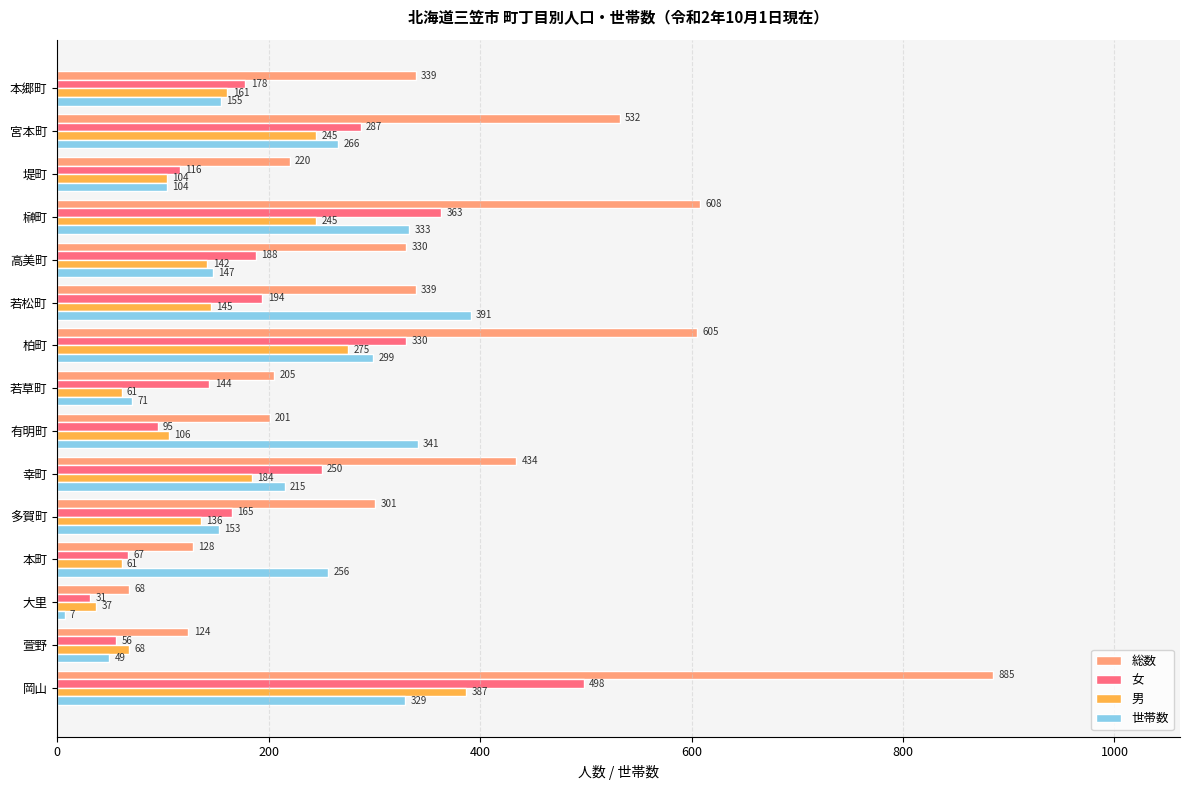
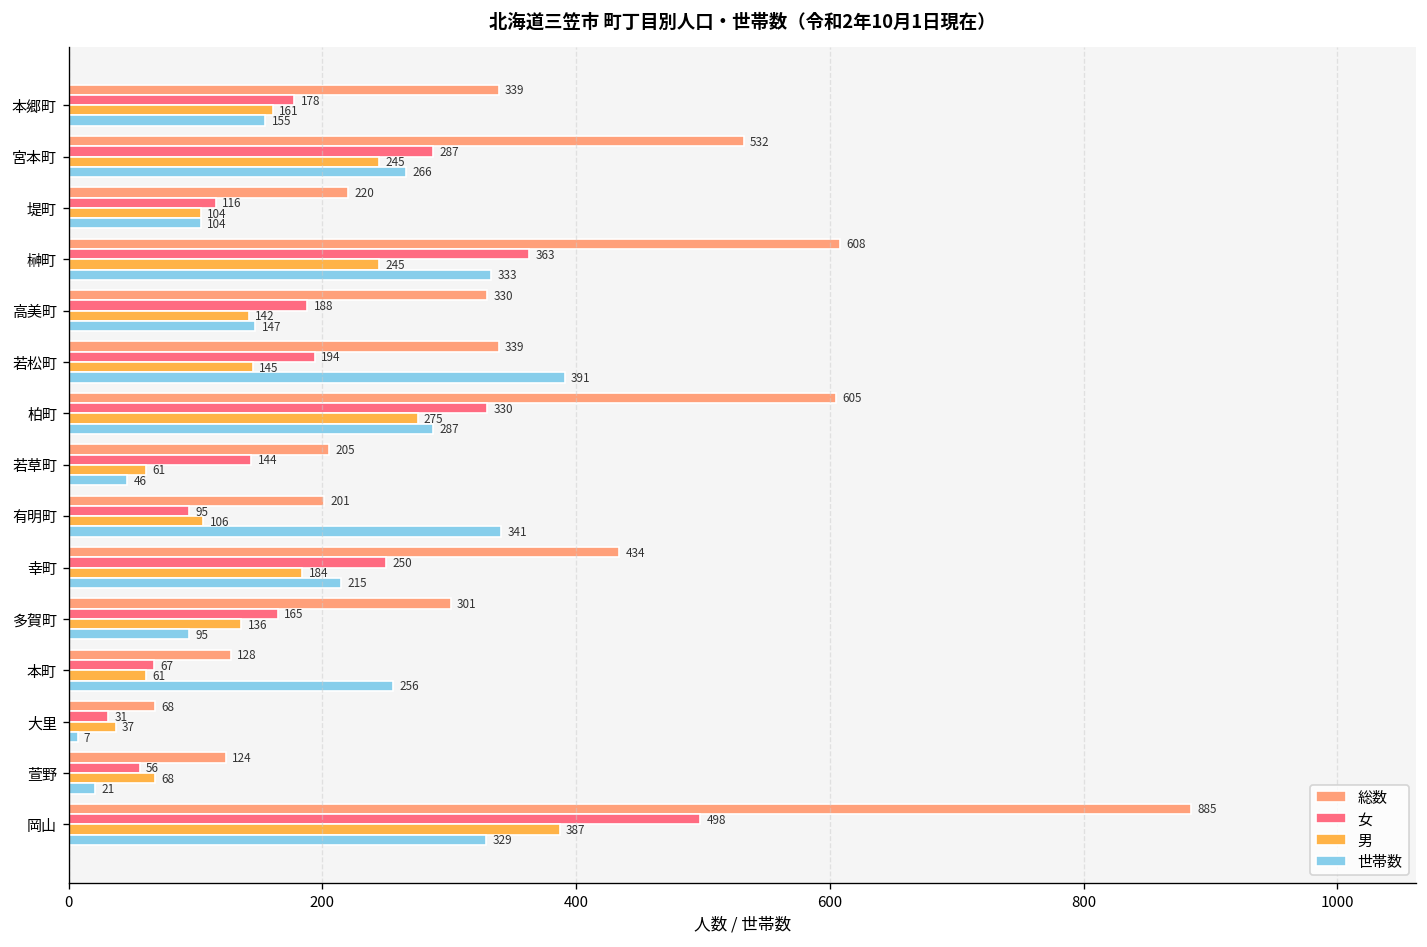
世帯数, 柏町: 299 -> 287
世帯数, 若草町: 71 -> 46
世帯数, 多賀町: 153 -> 95
世帯数, 萱野: 49 -> 21
